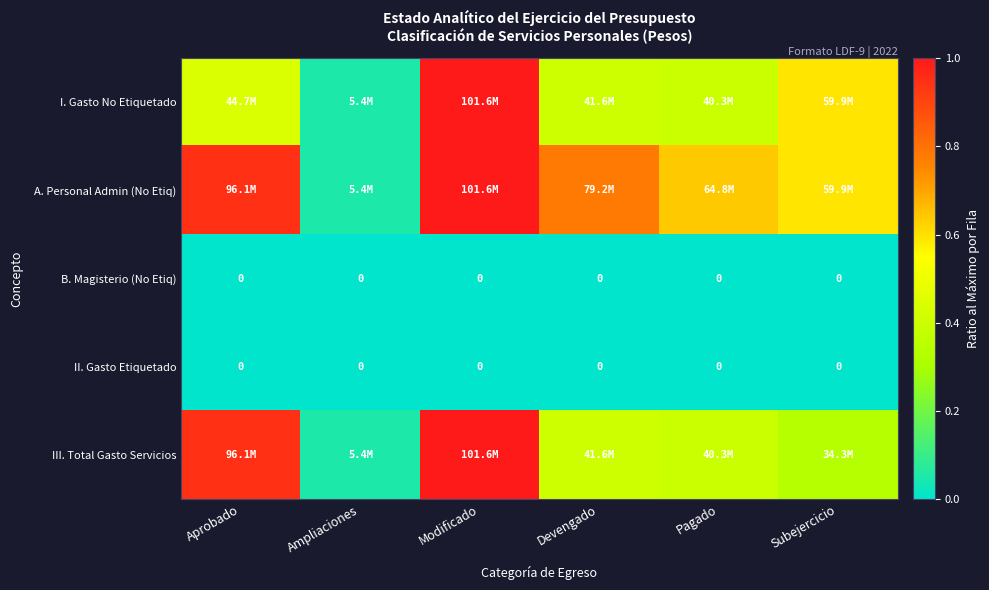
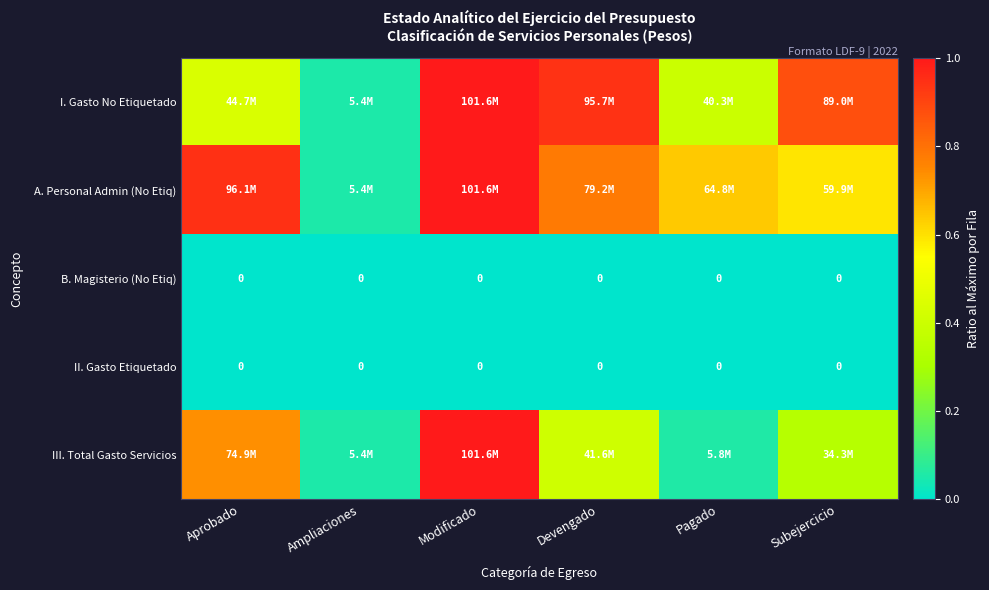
I. Gasto No Etiquetado, Devengado: 41.6M -> 95.7M
I. Gasto No Etiquetado, Subejercicio: 59.9M -> 89.0M
III. Total Gasto Servicios, Aprobado: 96.1M -> 74.9M
III. Total Gasto Servicios, Pagado: 40.3M -> 5.8M
